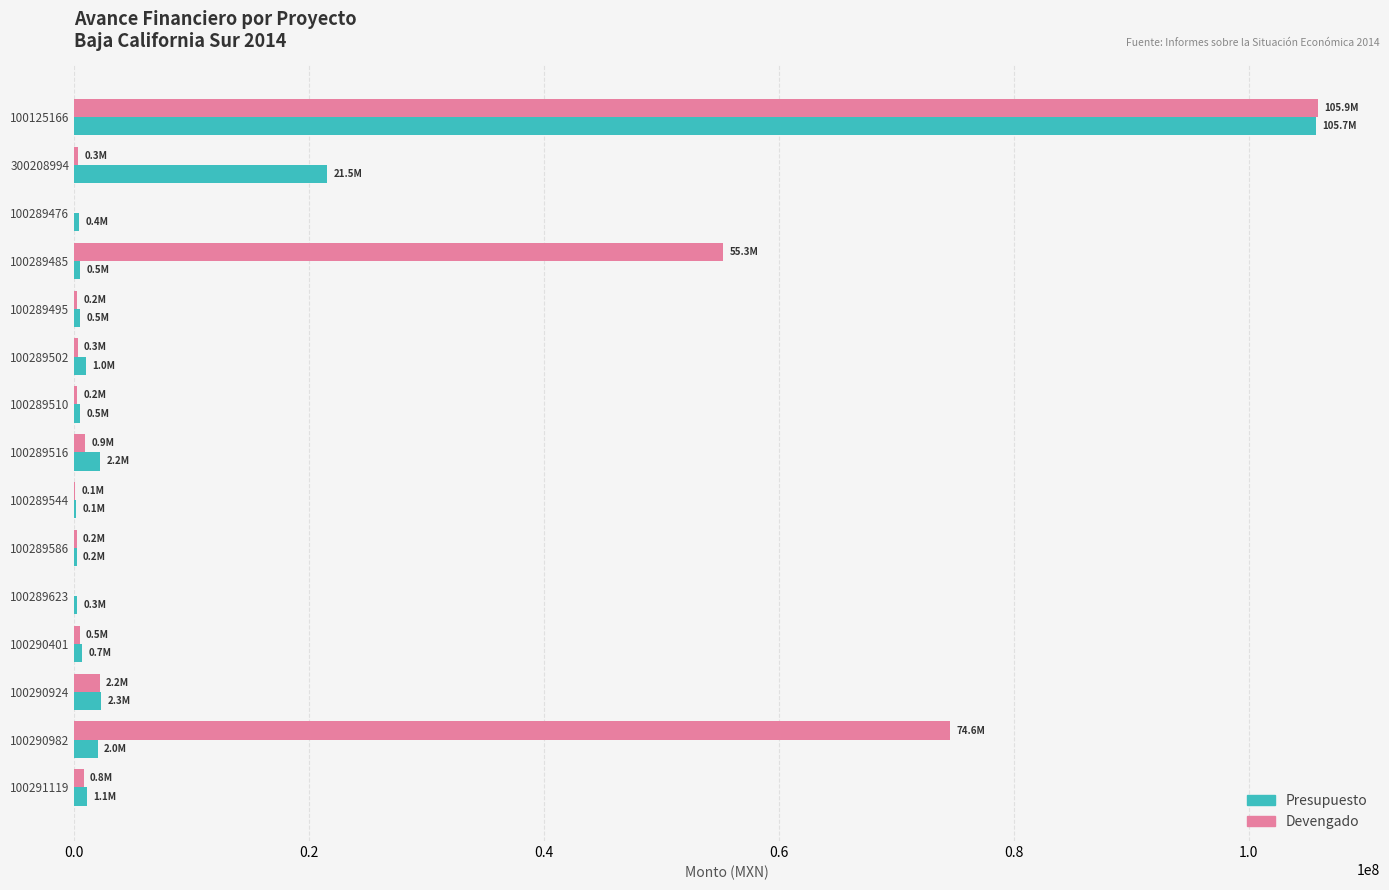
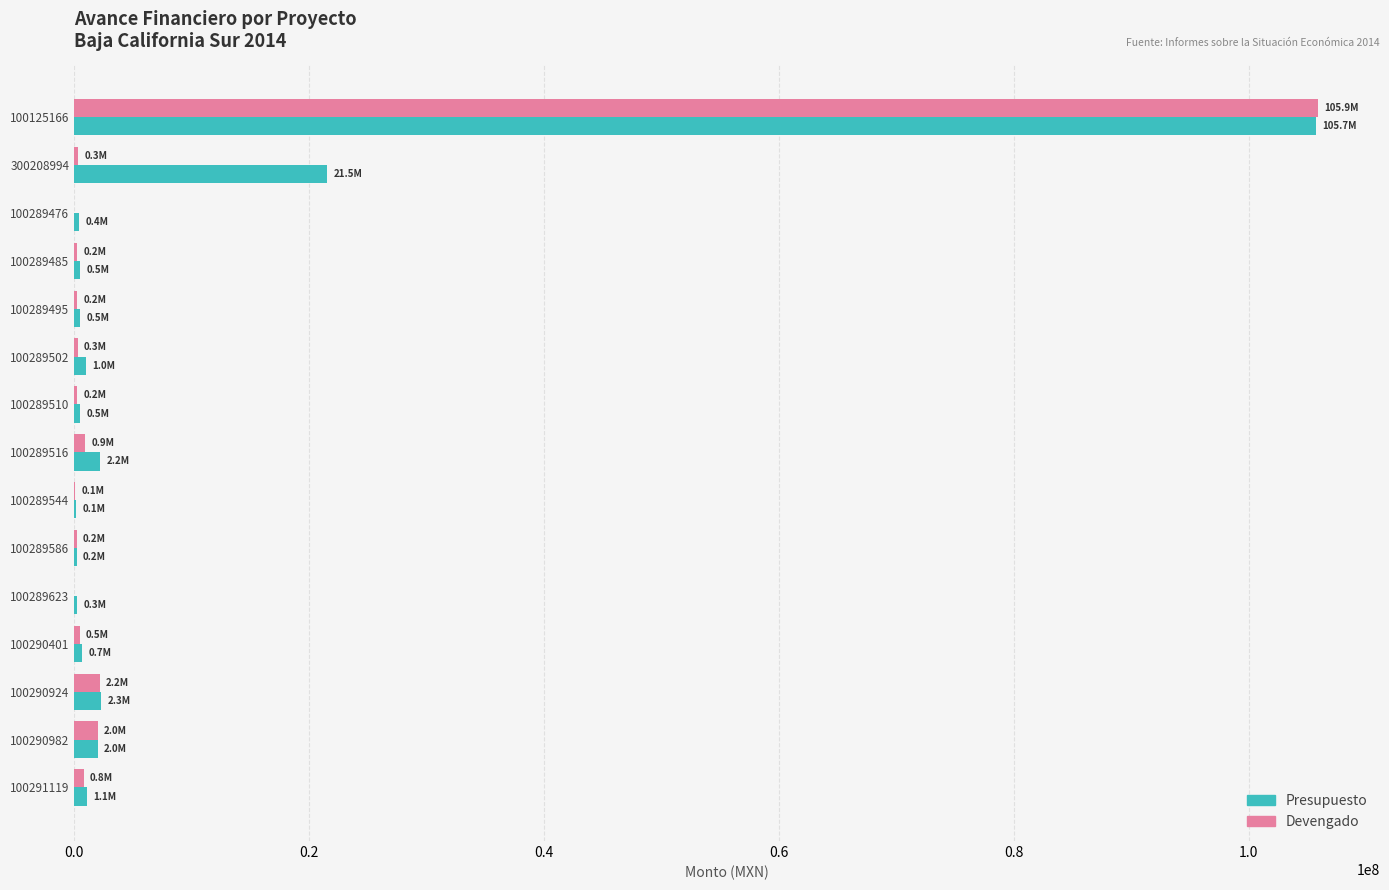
Devengado, 100289485: 55.3M -> 0.2M
Devengado, 100290982: 74.6M -> 2.0M
